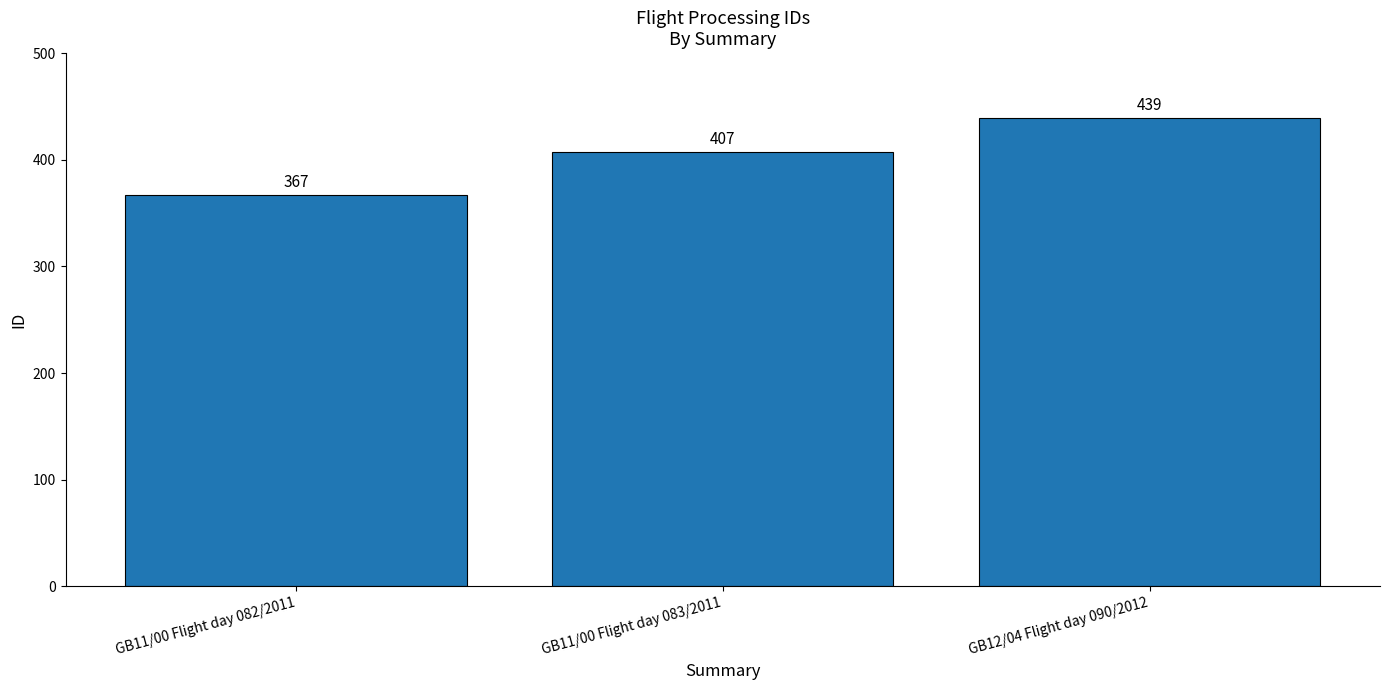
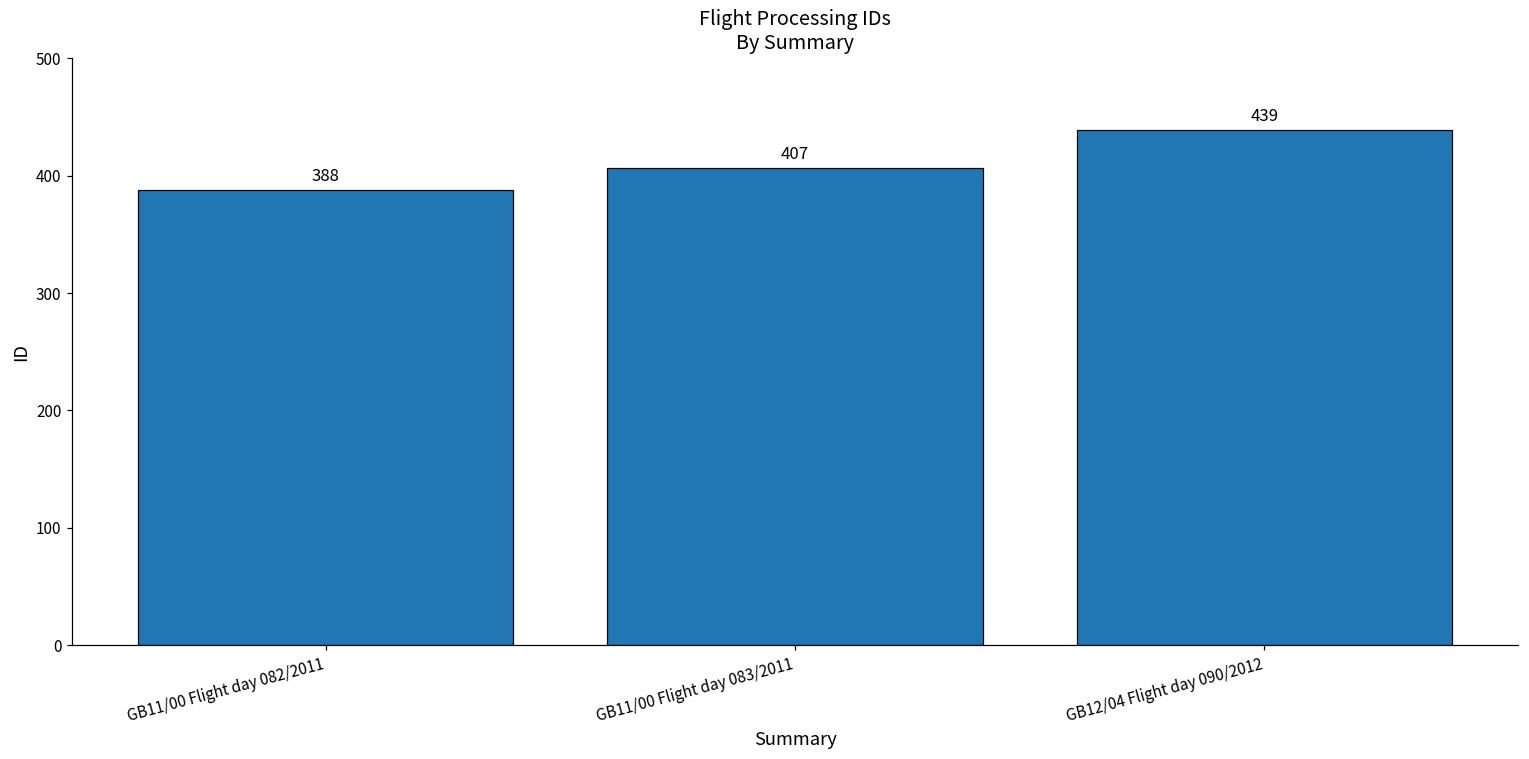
GB11/00 Flight day 082/2011: 367 -> 388
